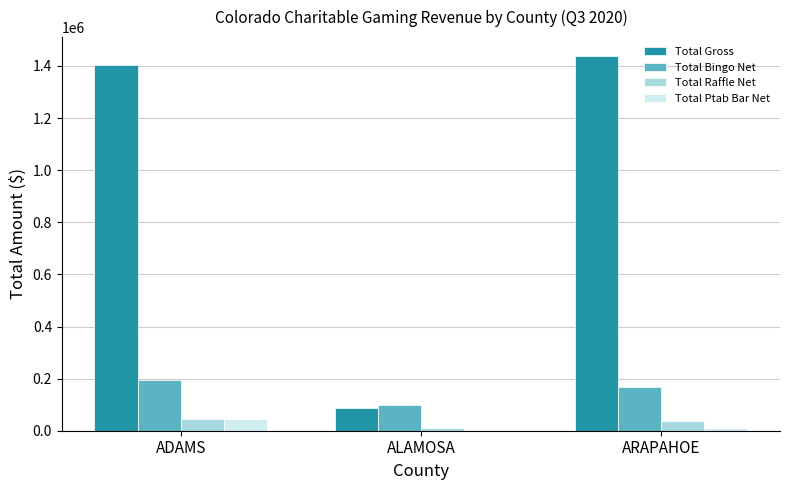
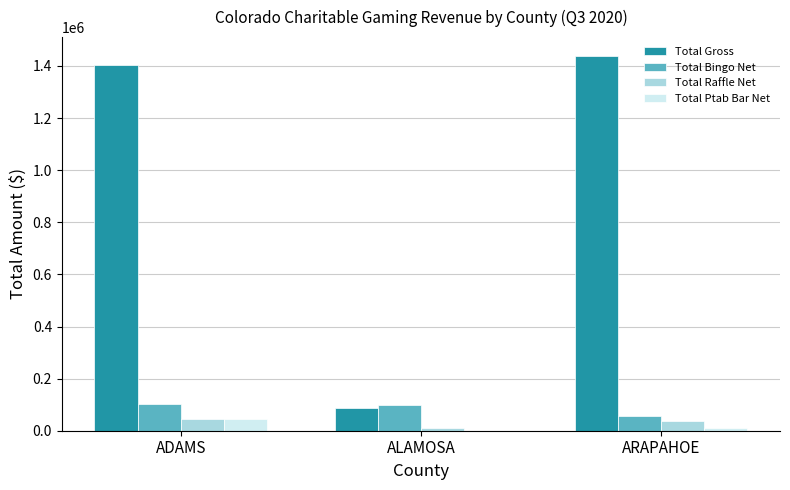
Total Bingo Net, ADAMS: 190000 -> 100000
Total Bingo Net, ARAPAHOE: 170000 -> 60000
